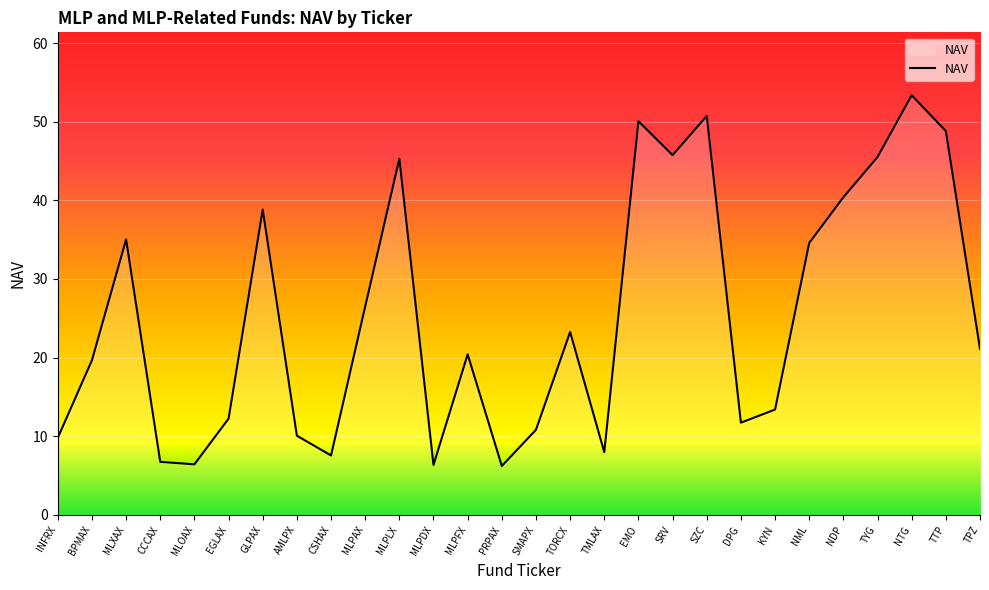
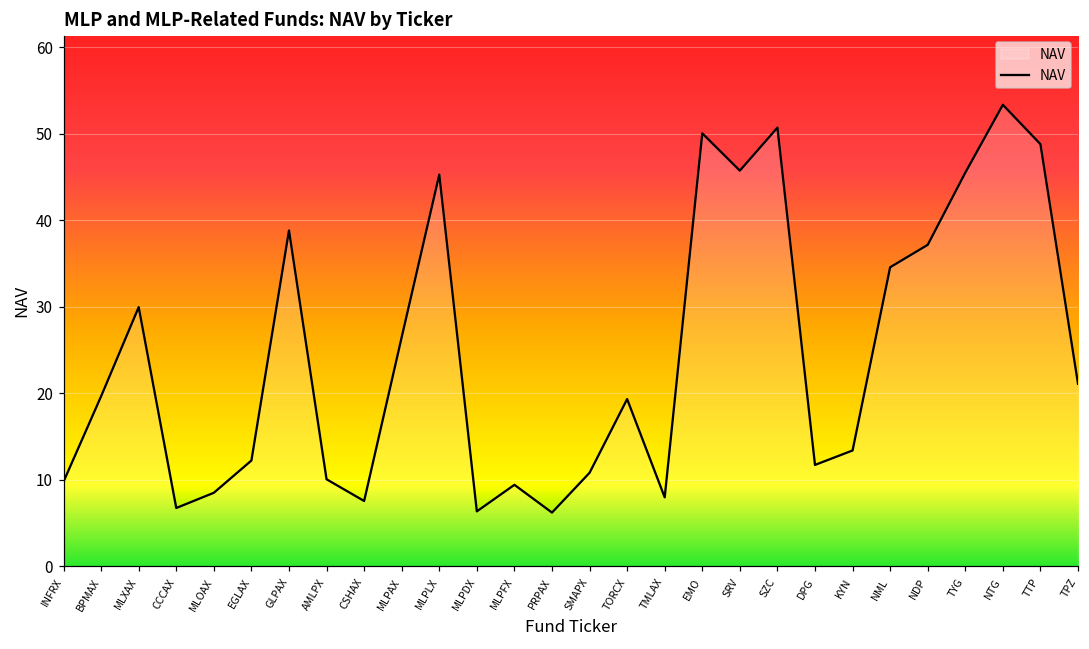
MLXAX: 35 -> 30
MLOAX: 6 -> 9
MLPFX: 20 -> 9
TORCX: 23 -> 19
NDP: 40 -> 37
